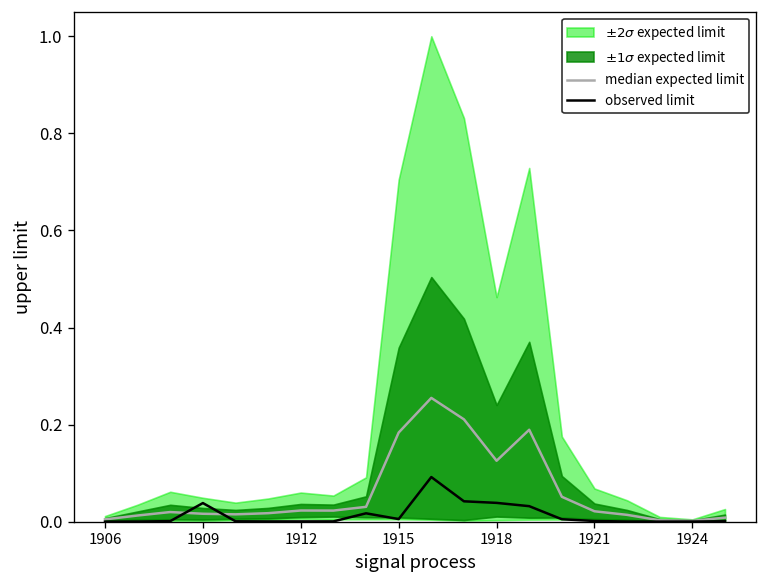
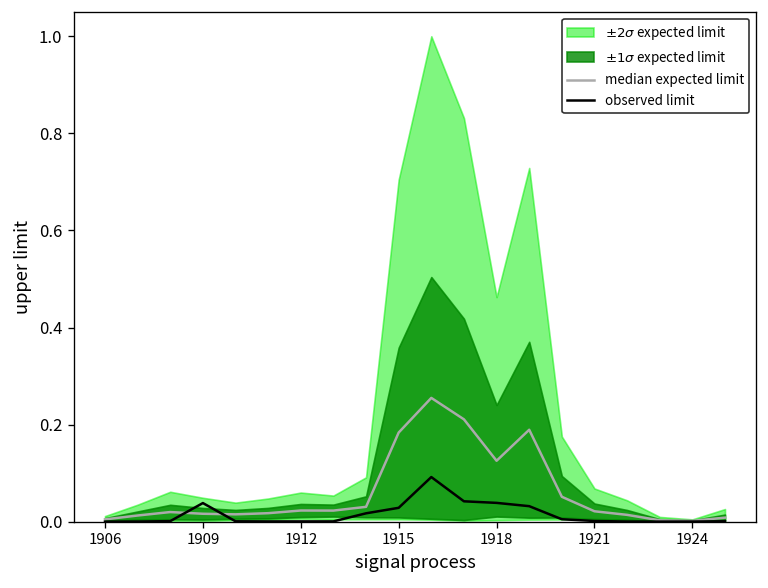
observed limit, 1915: 0.01 -> 0.03
